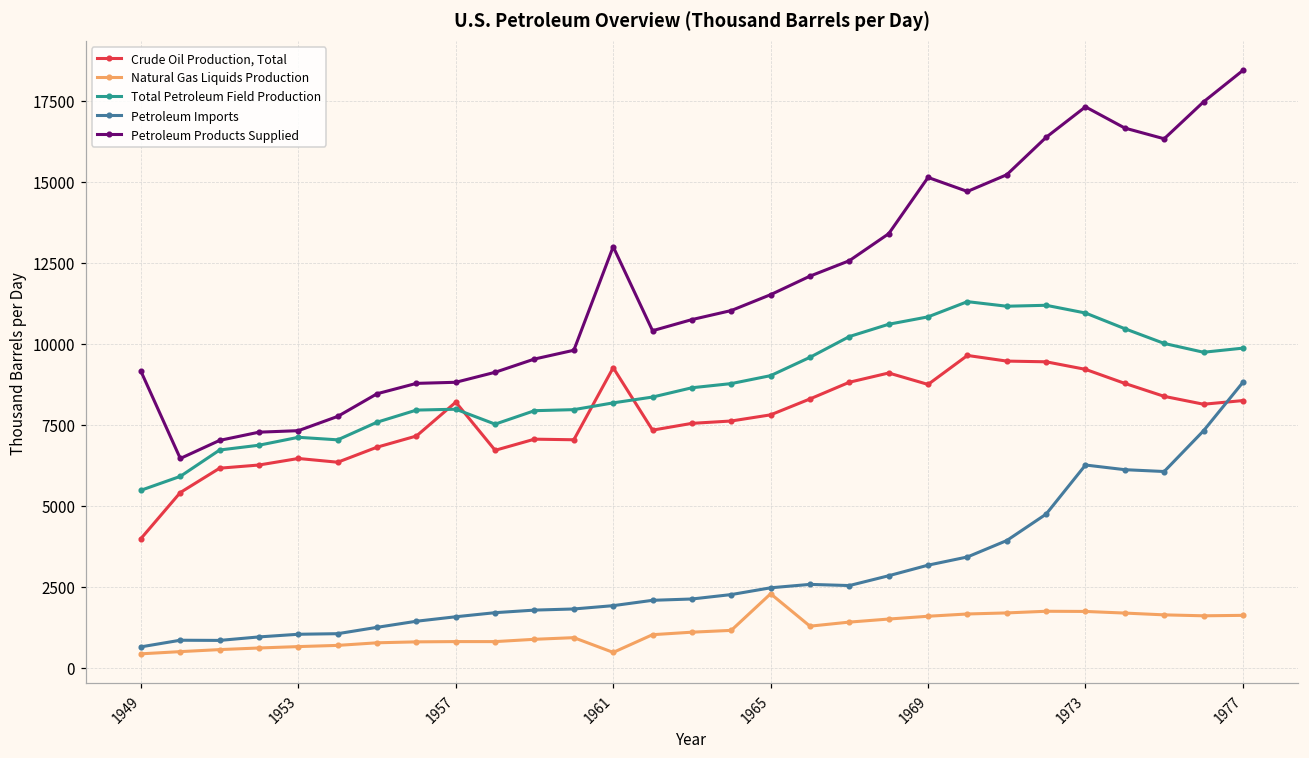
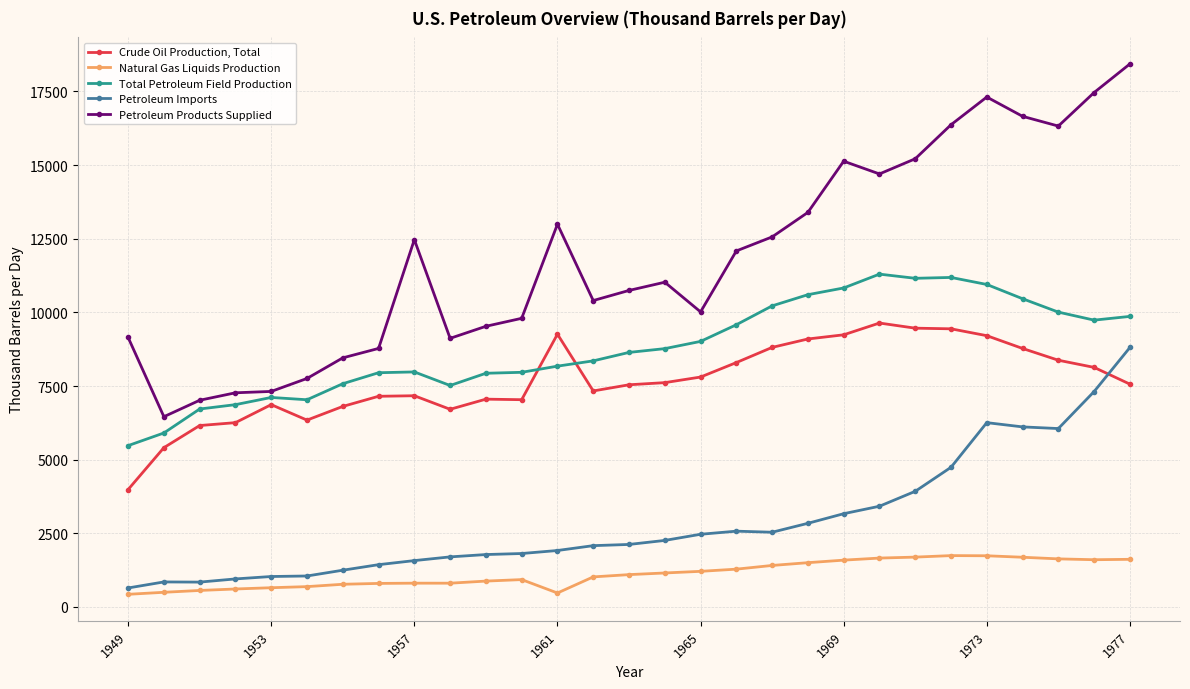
Crude Oil Production, Total, 1953: 6500 -> 6900
Crude Oil Production, Total, 1957: 8200 -> 7200
Petroleum Products Supplied, 1957: 8800 -> 12500
Natural Gas Liquids Production, 1965: 2300 -> 1200
Petroleum Products Supplied, 1965: 11500 -> 10000
Crude Oil Production, Total, 1969: 8700 -> 9200
Crude Oil Production, Total, 1977: 8200 -> 7600
